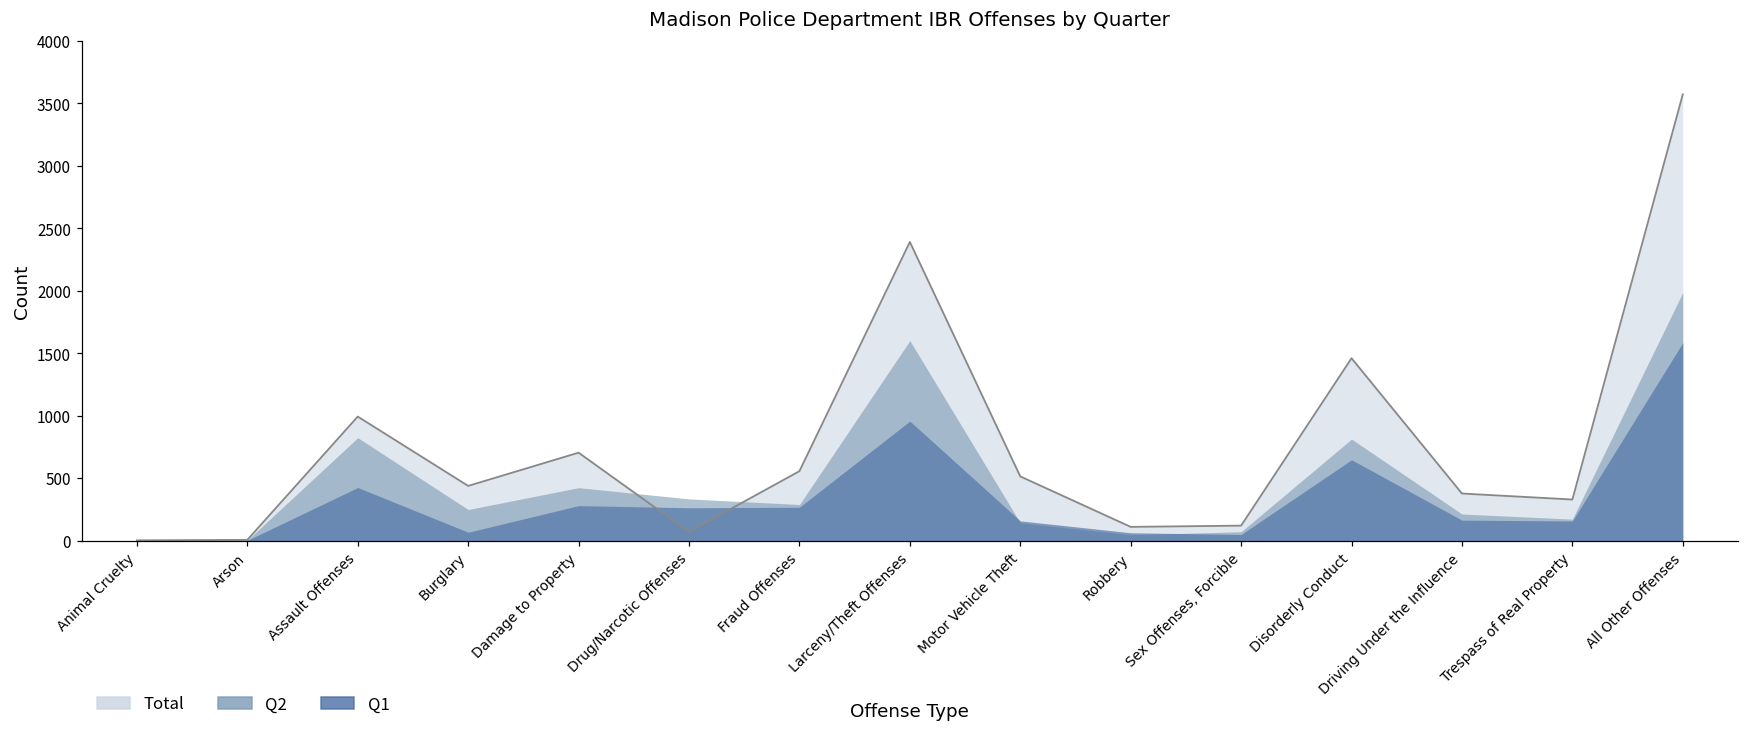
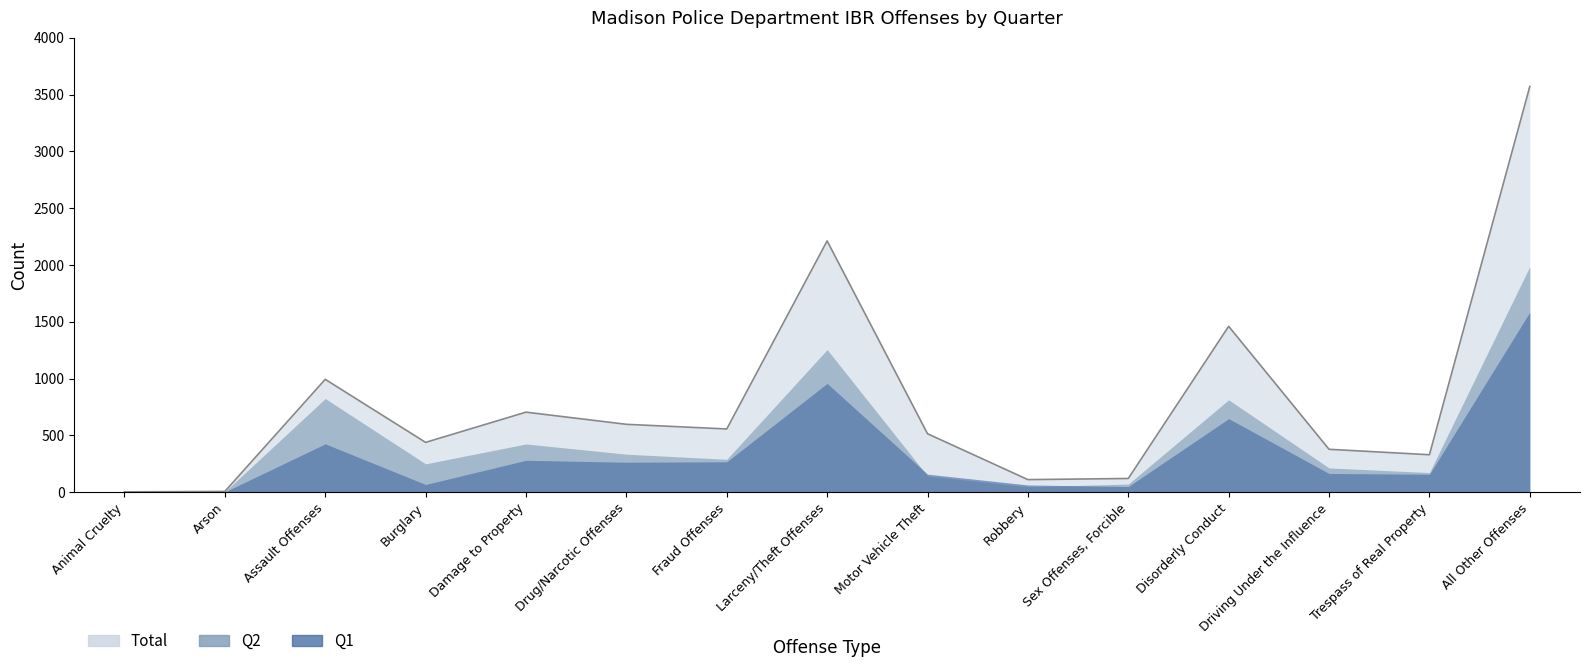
Total, Drug/Narcotic Offenses: 70 -> 600
Total, Larceny/Theft Offenses: 2390 -> 2210
Q2, Larceny/Theft Offenses: 1600 -> 1260
